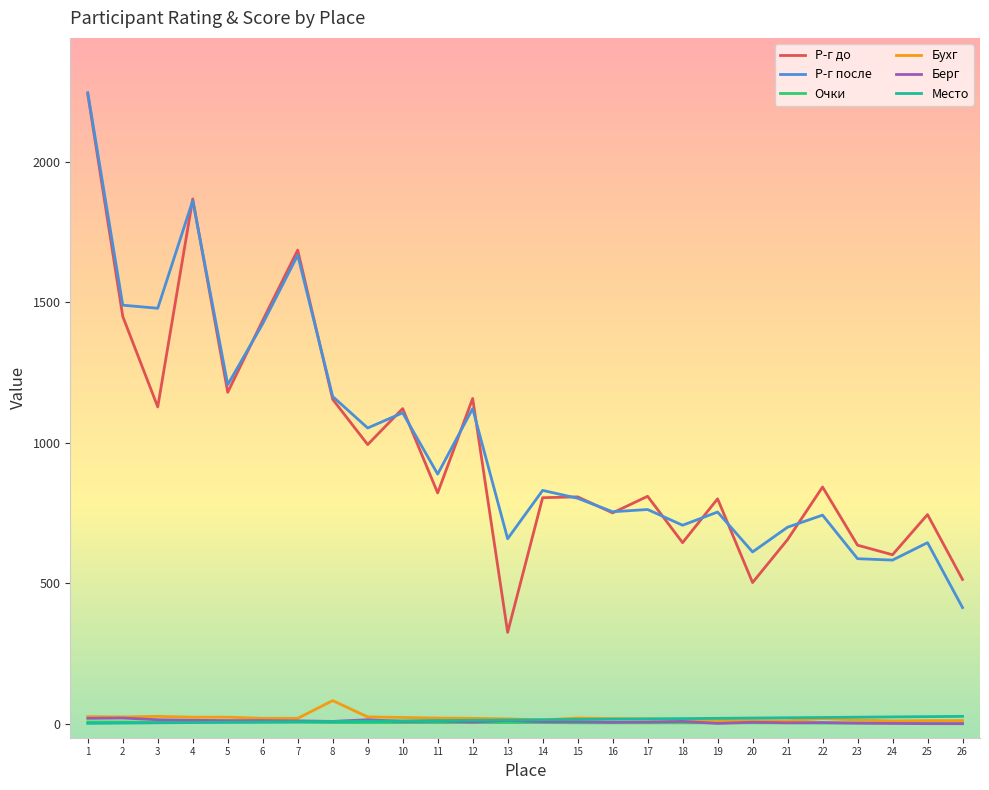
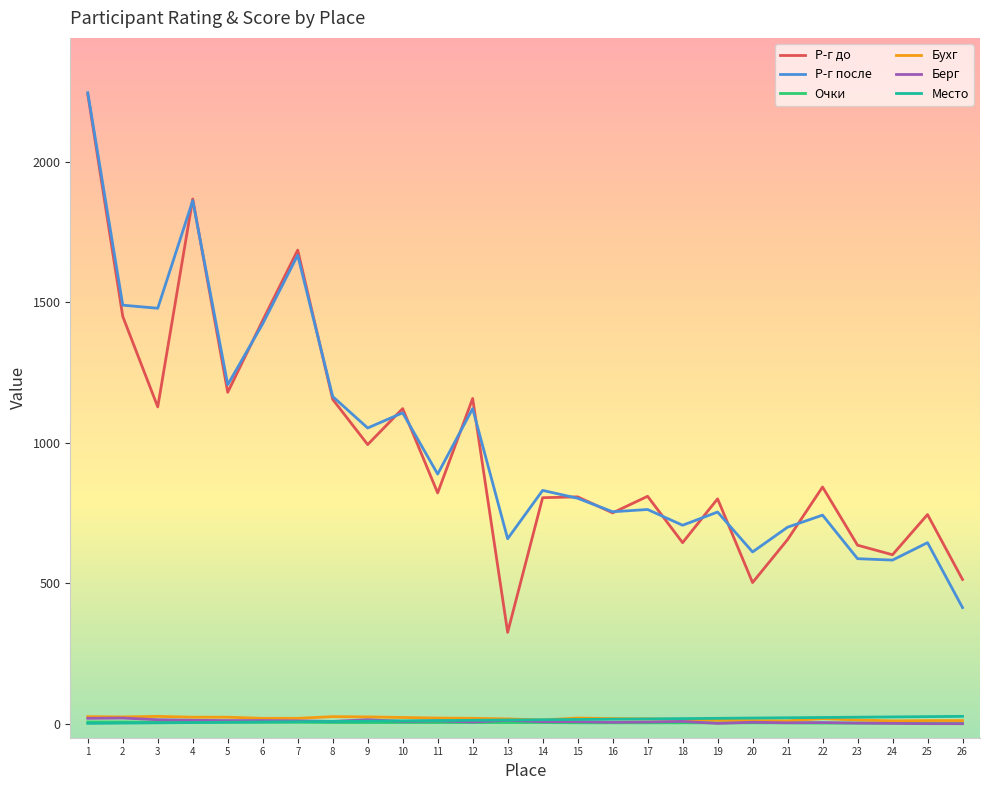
Бухг, 8: 80 -> 30
